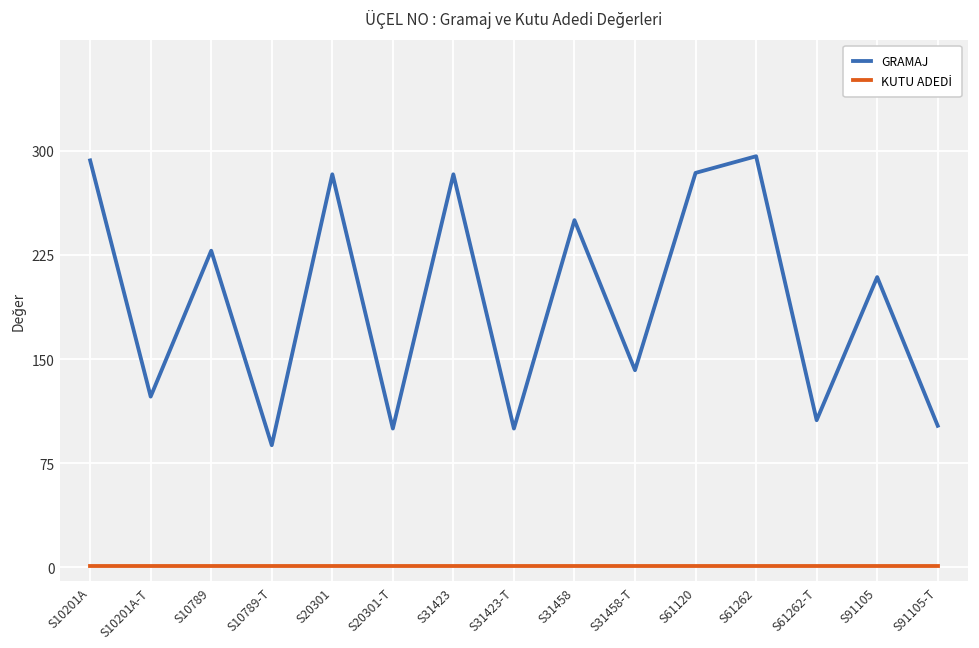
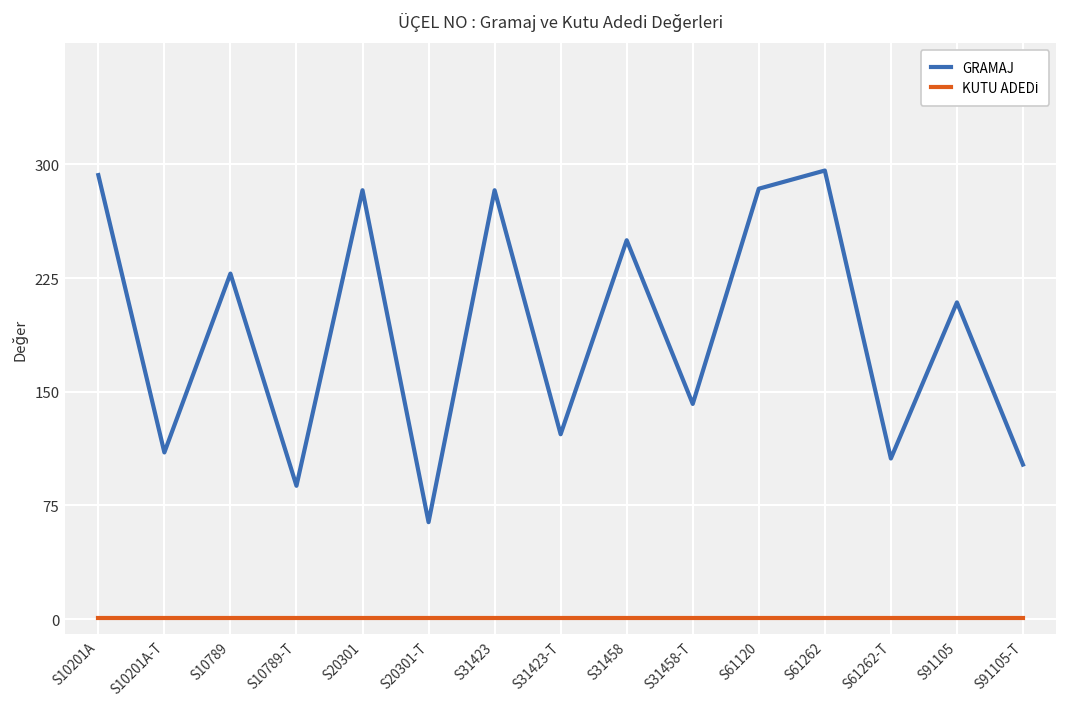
GRAMAJ, S10201A-T: 123 -> 110
GRAMAJ, S20301-T: 100 -> 64
GRAMAJ, S31423-T: 100 -> 122
